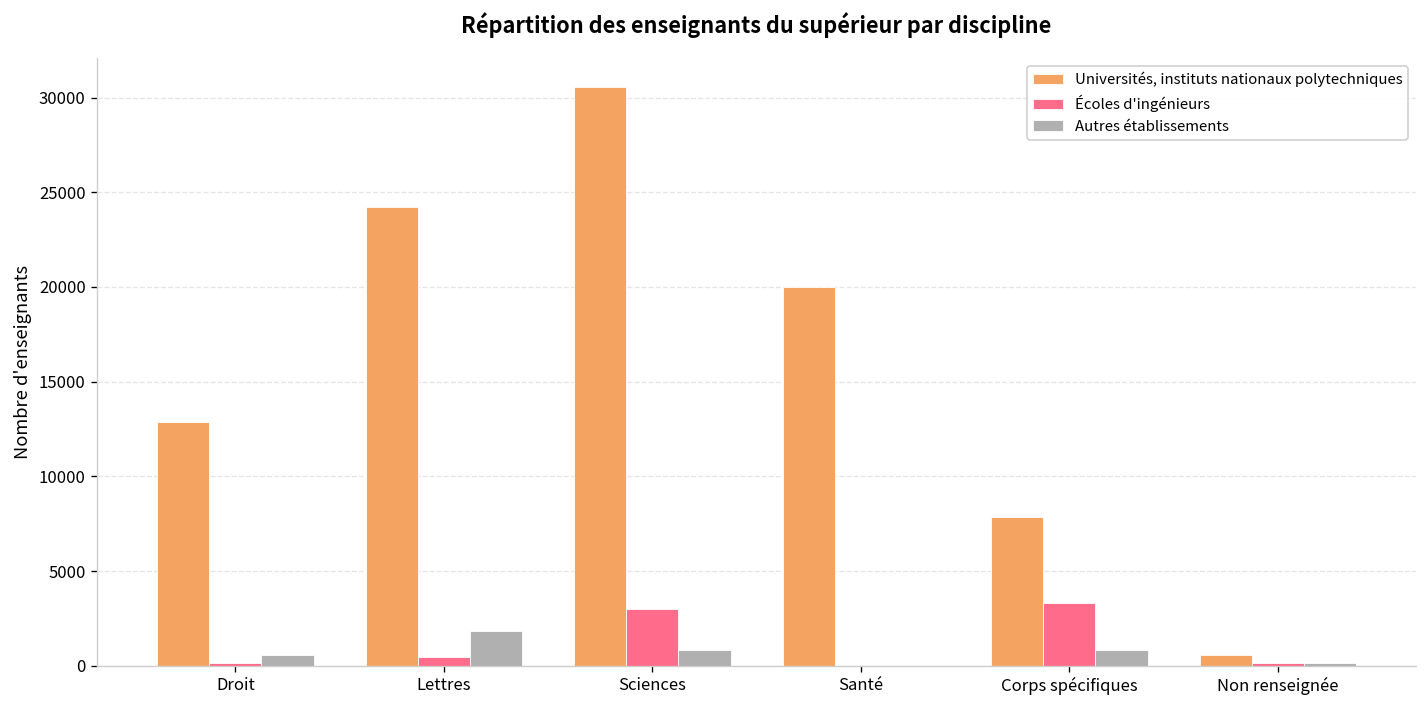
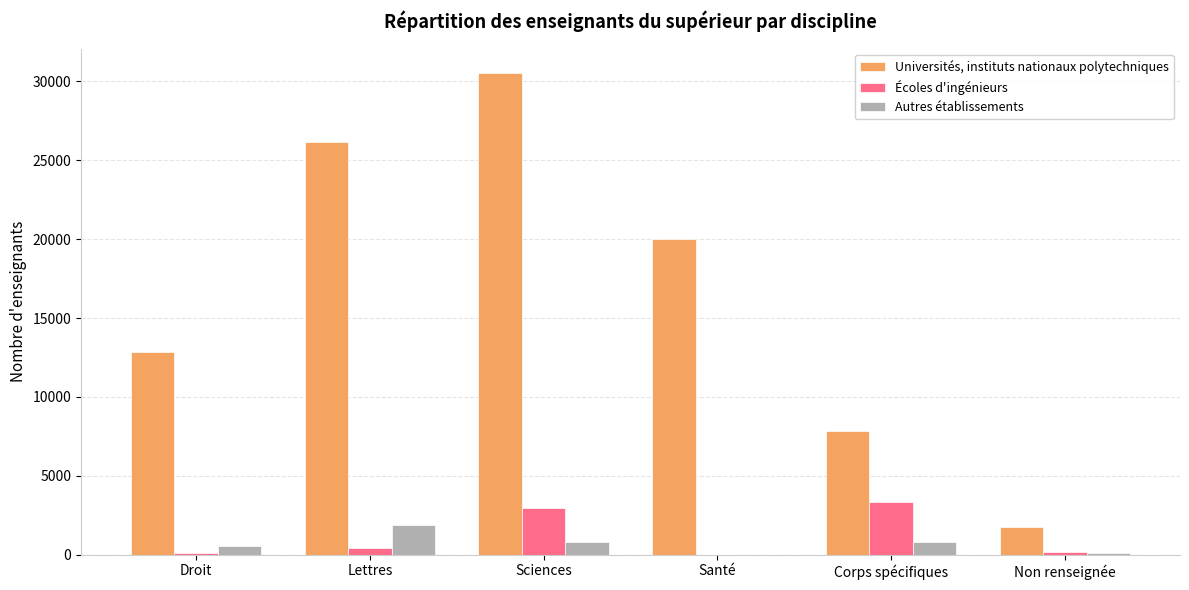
Universités, instituts nationaux polytechniques, Lettres: 24200 -> 26200
Universités, instituts nationaux polytechniques, Non renseignée: 600 -> 1700
